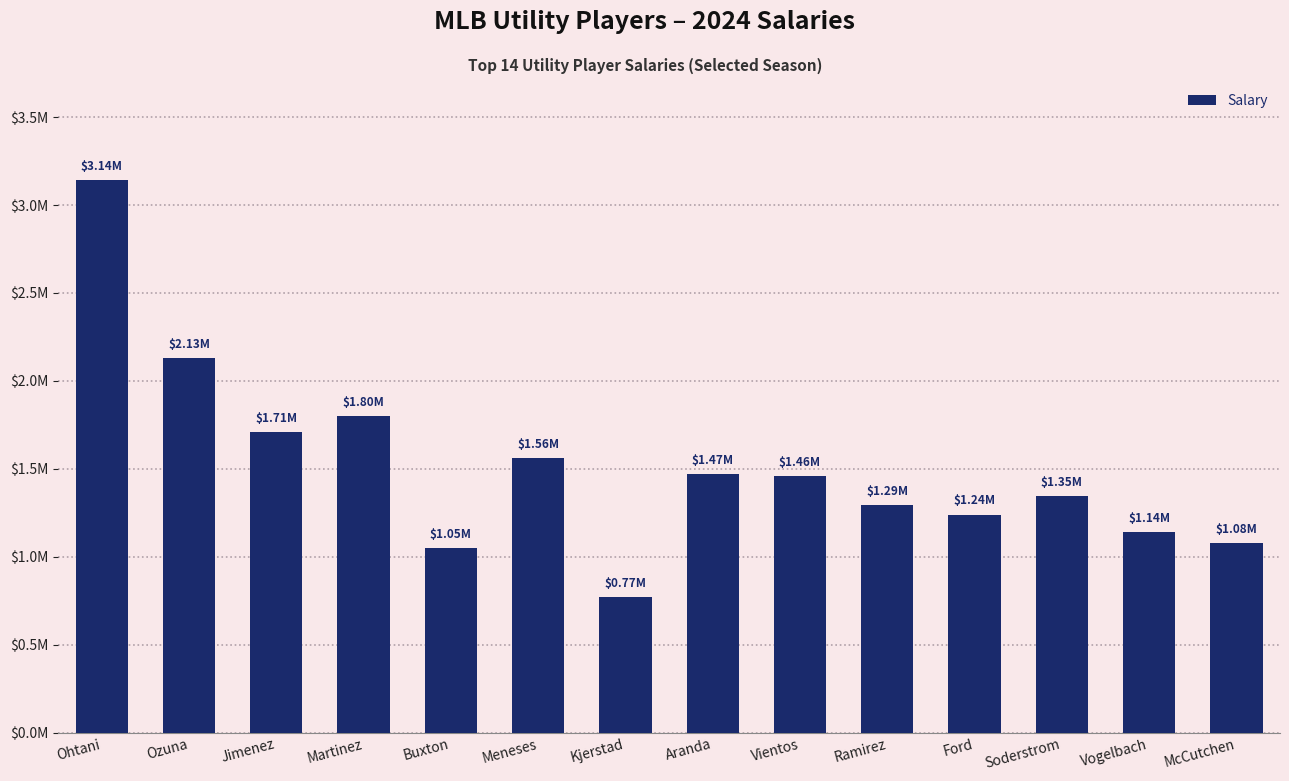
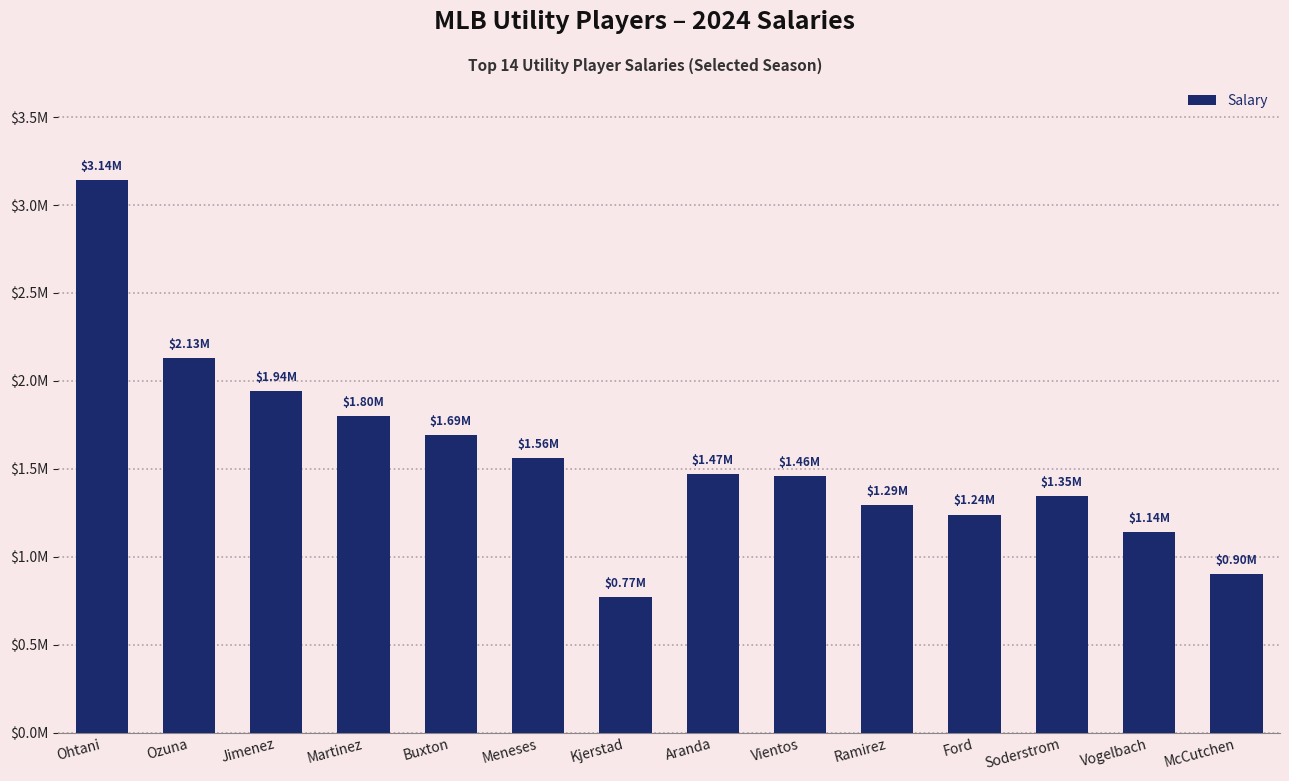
Jimenez: $1.71M -> $1.94M
Buxton: $1.05M -> $1.69M
McCutchen: $1.08M -> $0.90M
